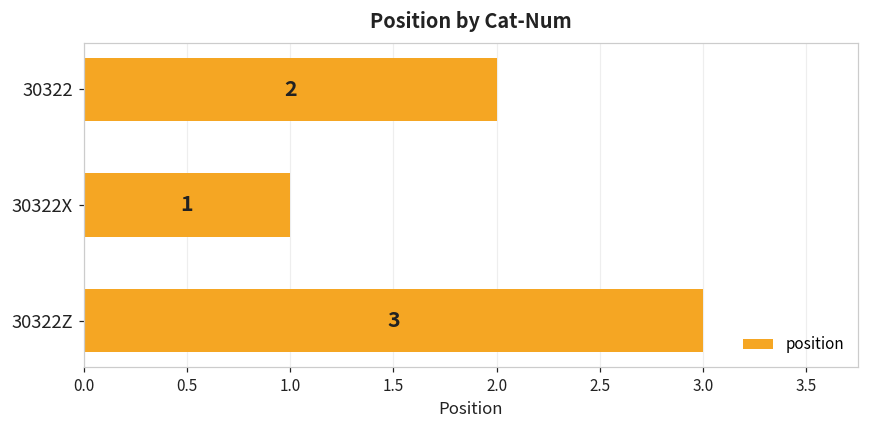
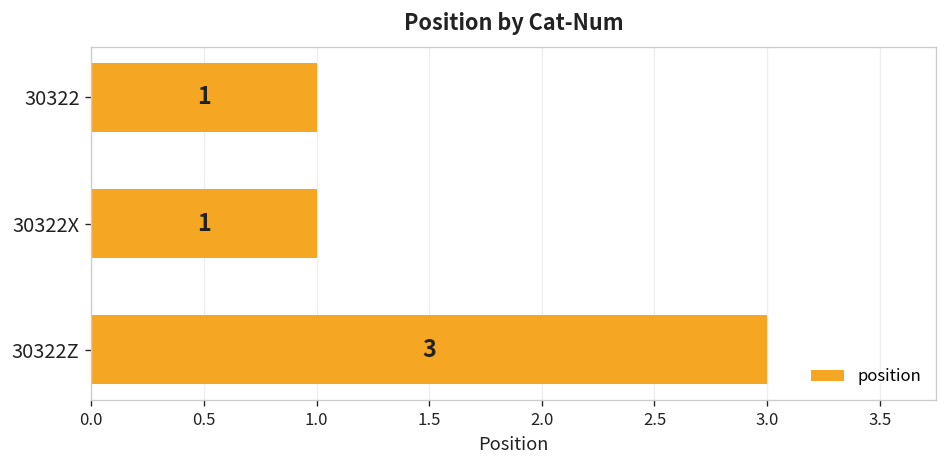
30322: 2 -> 1
